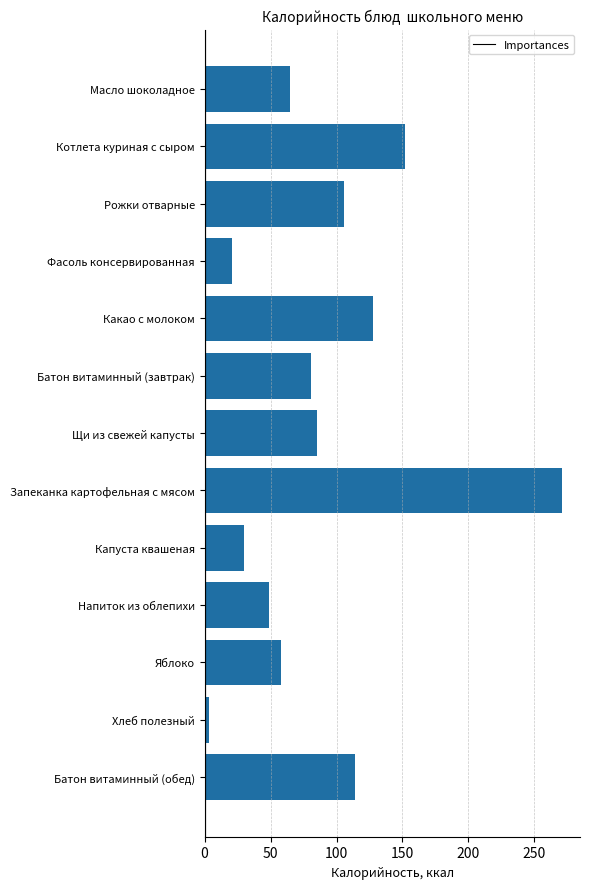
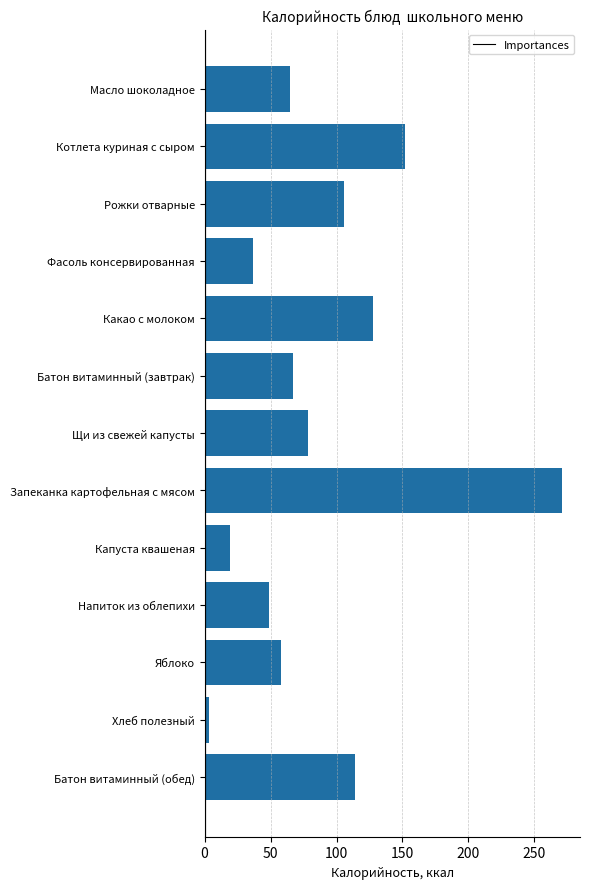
Фасоль консервированная: 21 -> 37
Батон витаминный (завтрак): 81 -> 67
Щи из свежей капусты: 85 -> 78
Капуста квашеная: 30 -> 19
